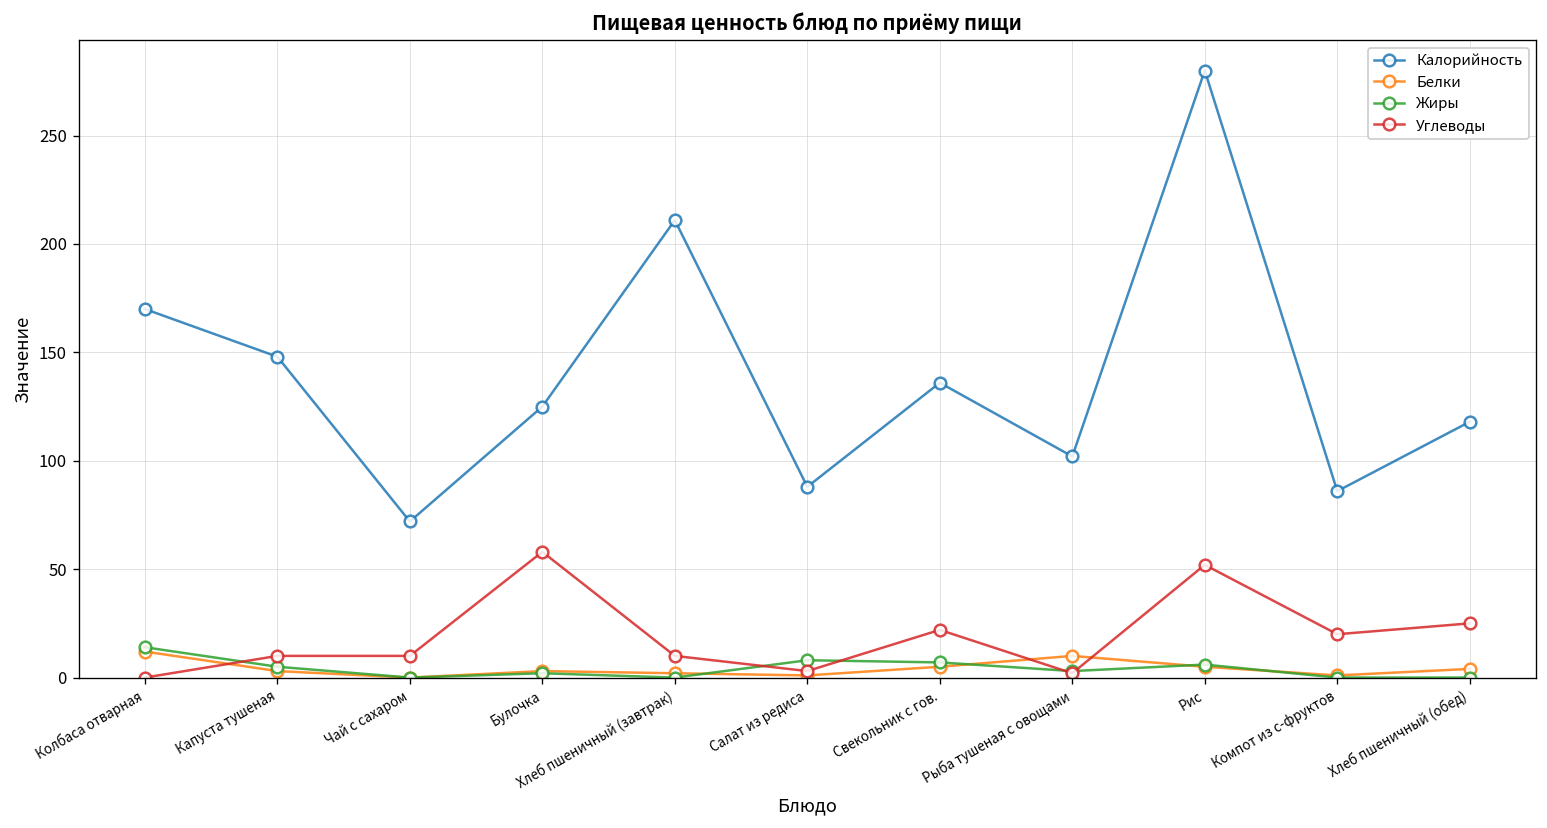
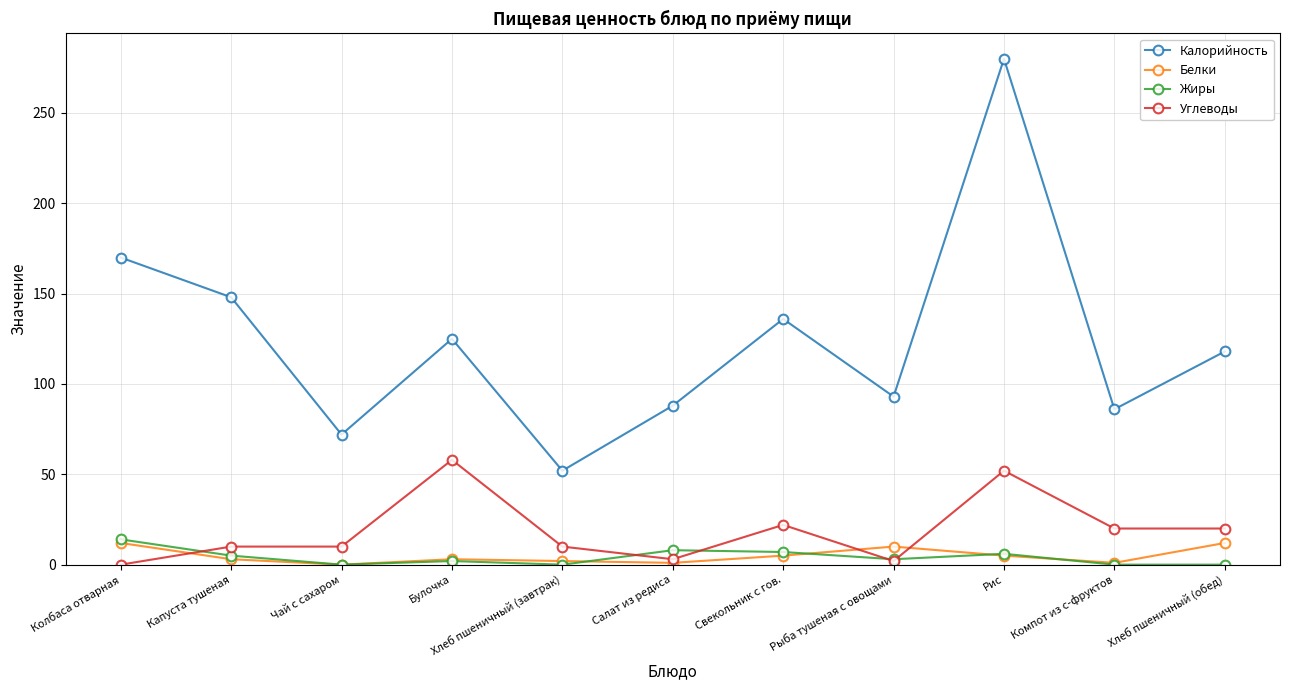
Калорийность, Хлеб пшеничный (завтрак): 211 -> 52
Калорийность, Рыба тушеная с овощами: 102 -> 93
Белки, Хлеб пшеничный (обед): 4 -> 12
Углеводы, Хлеб пшеничный (обед): 25 -> 20
